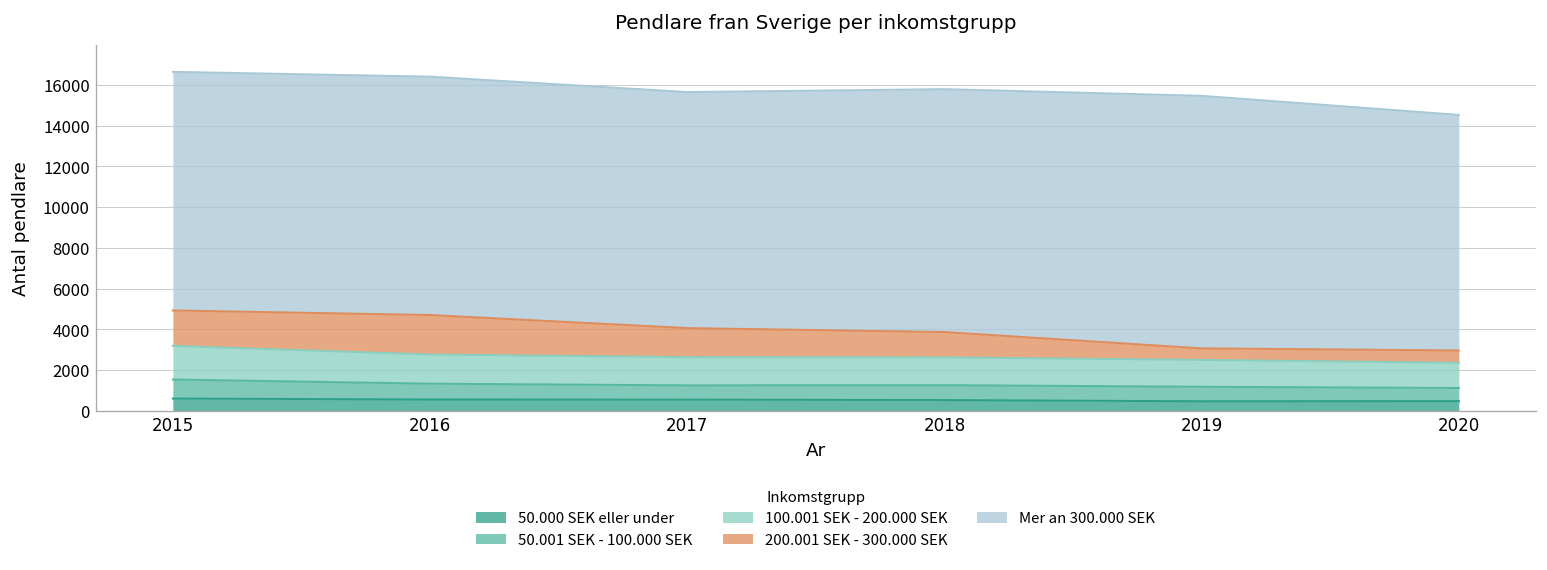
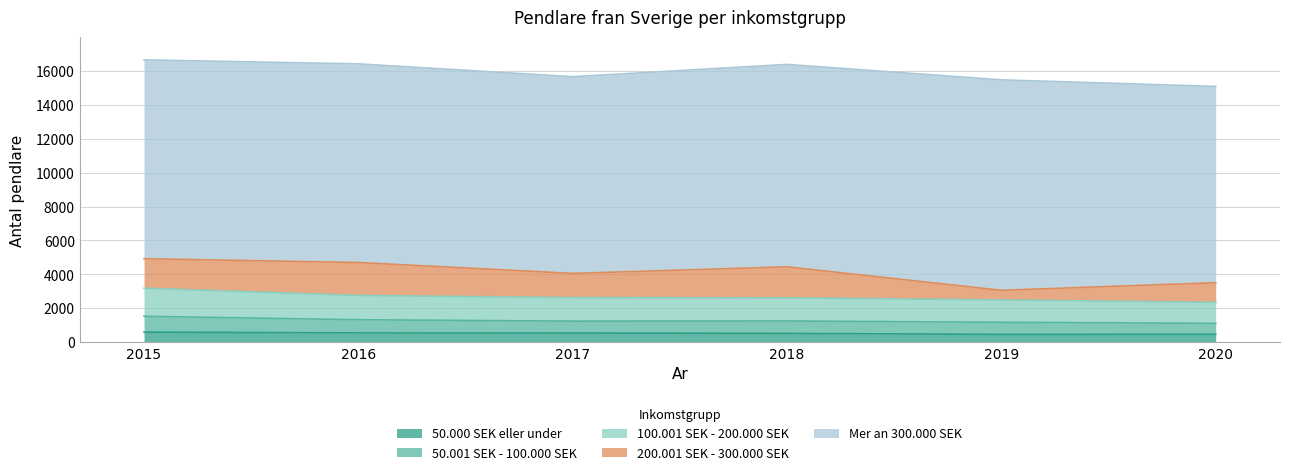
200.001 SEK - 300.000 SEK, 2018: 1200 -> 1800
200.001 SEK - 300.000 SEK, 2020: 600 -> 1200
